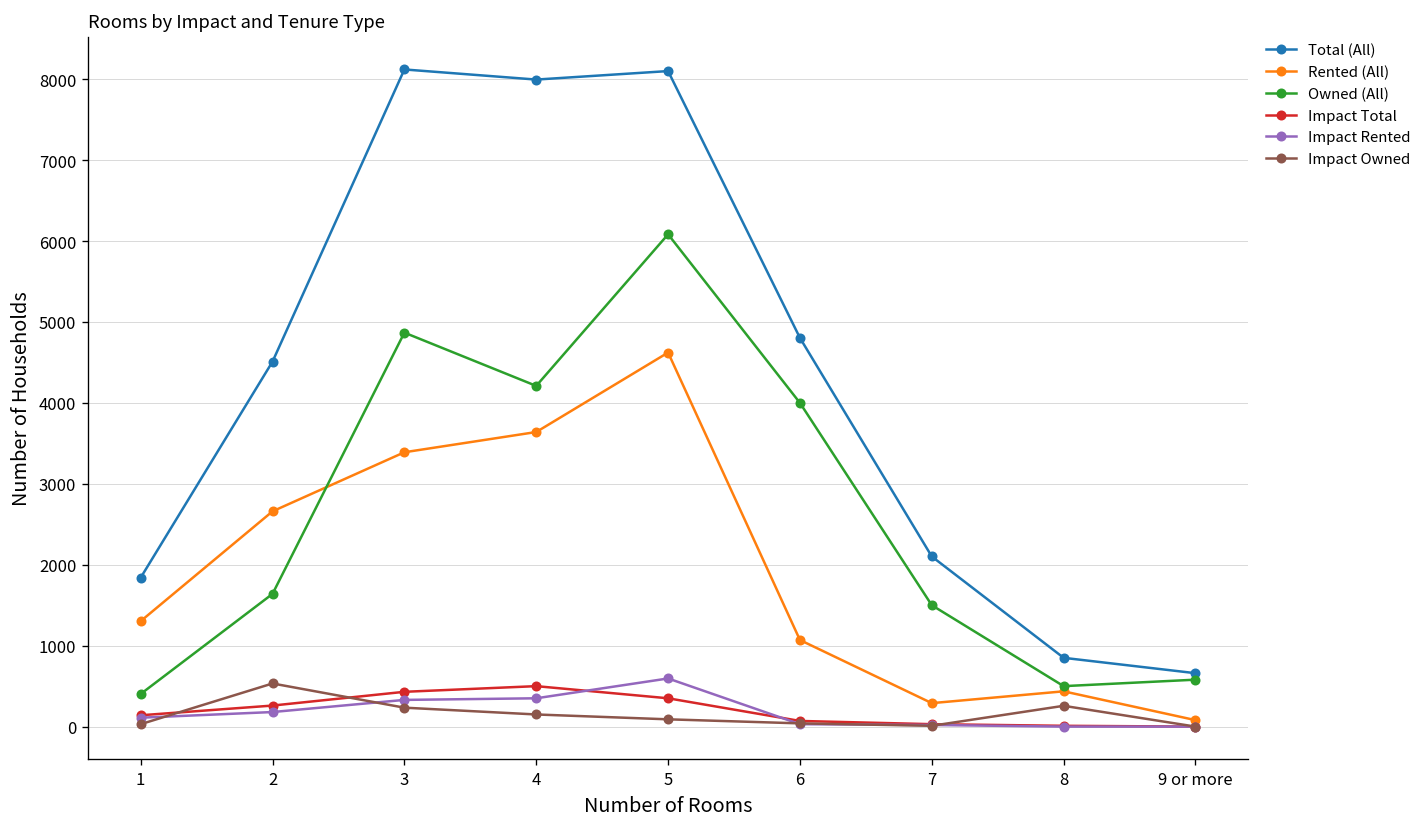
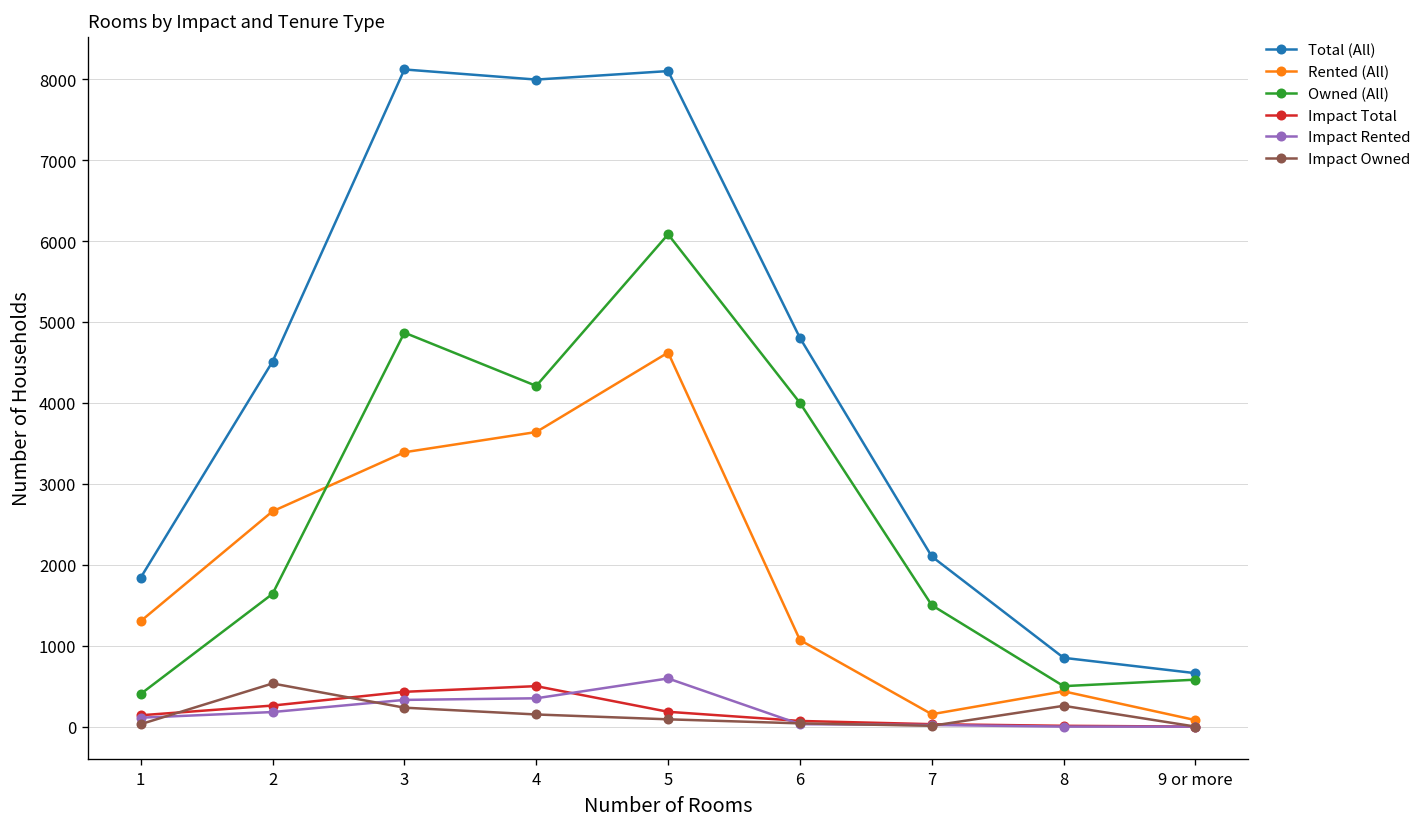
Impact Total, 5: 400 -> 200
Rented (All), 7: 300 -> 200
